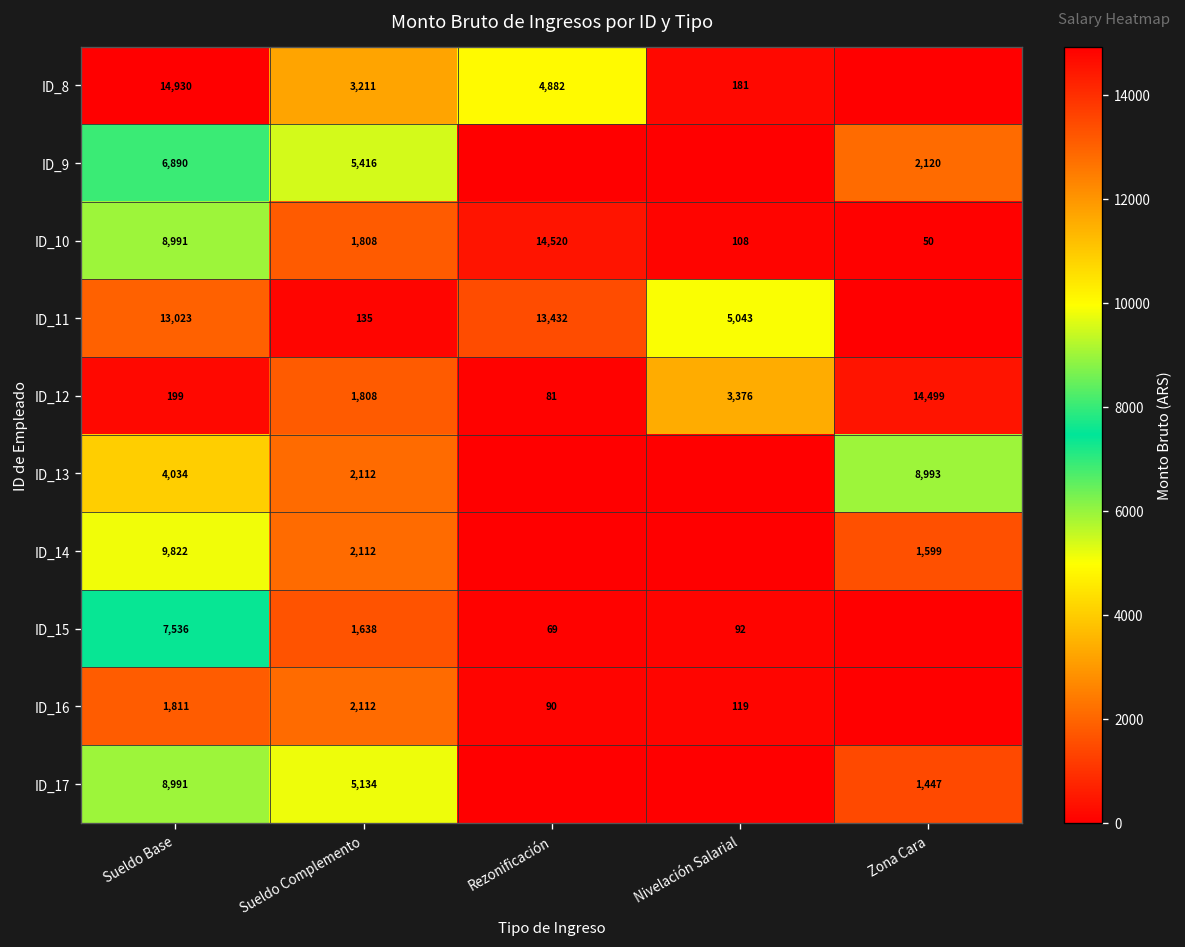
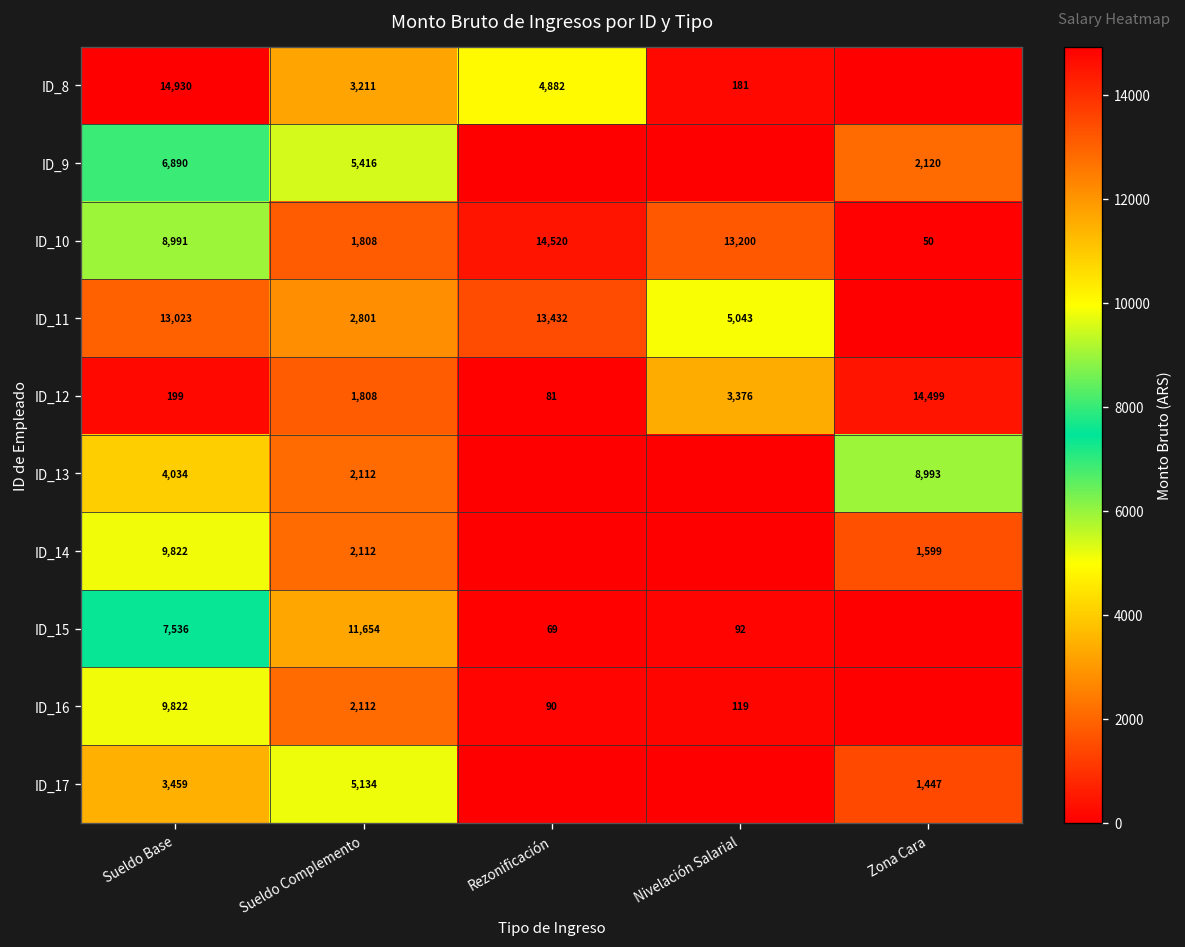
ID_10, Nivelación Salarial: 108 -> 13,200
ID_11, Sueldo Complemento: 135 -> 2,801
ID_15, Sueldo Complemento: 1,638 -> 11,654
ID_16, Sueldo Base: 1,811 -> 9,822
ID_17, Sueldo Base: 8,991 -> 3,459
